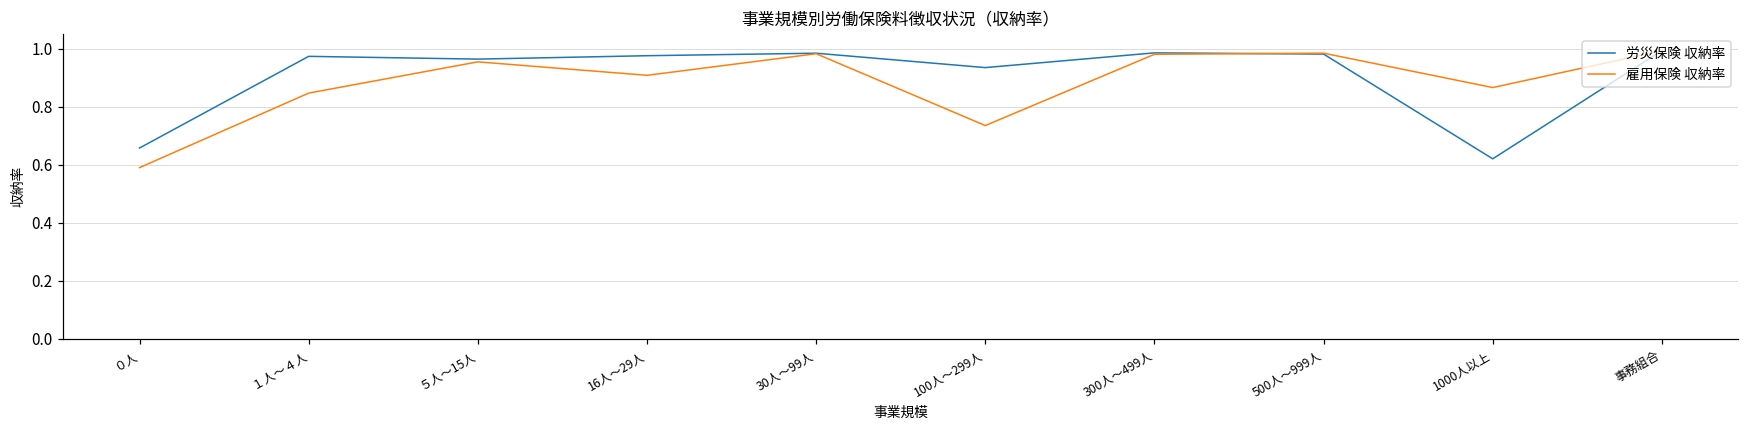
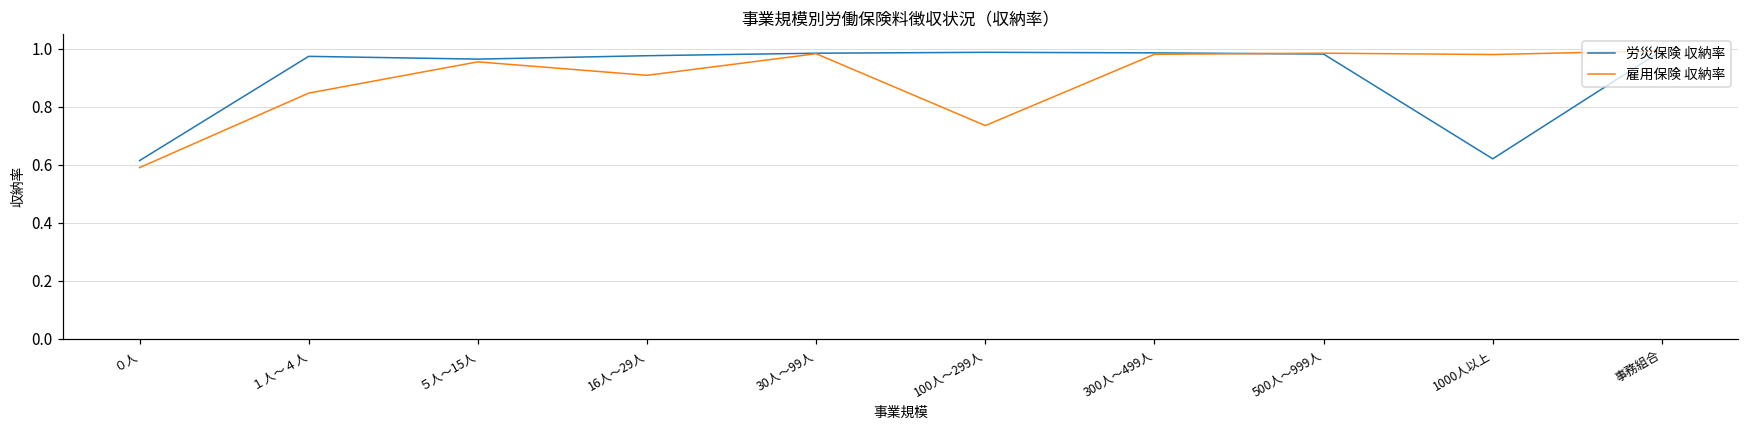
労災保険 収納率, ０人: 0.66 -> 0.61
労災保険 収納率, 100人～299人: 0.94 -> 0.99
雇用保険 収納率, 1000人以上: 0.87 -> 0.98
